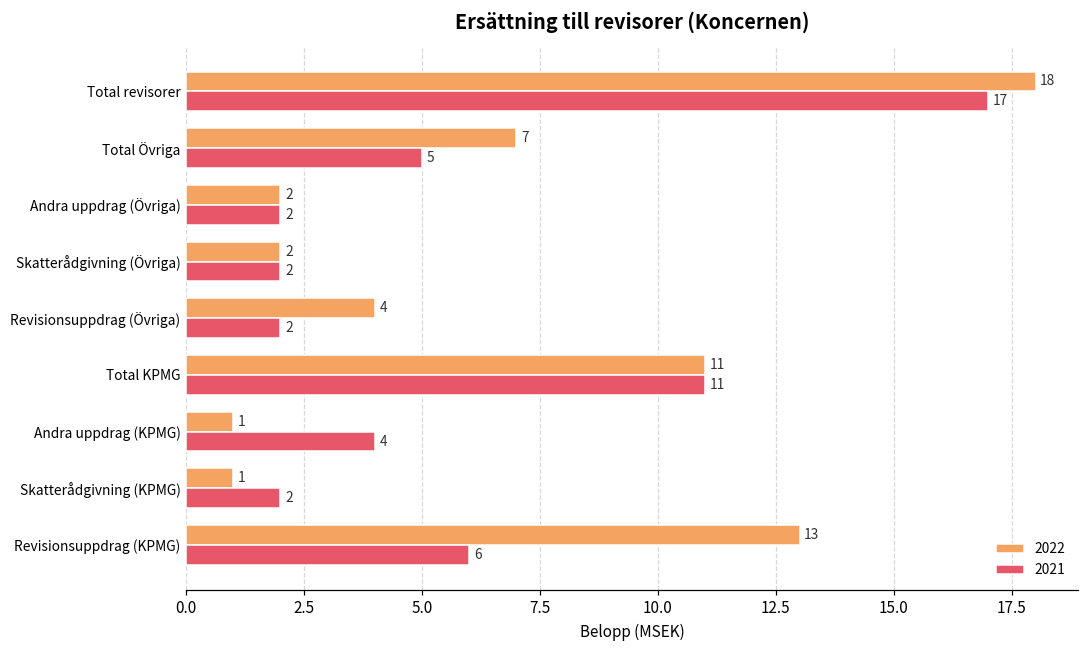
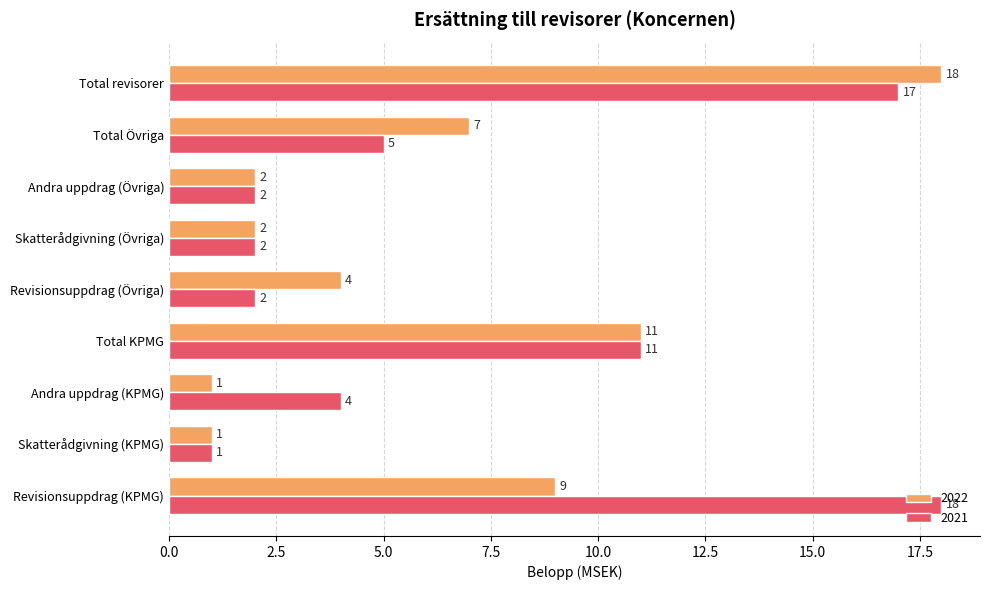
2021, Skatterådgivning (KPMG): 2 -> 1
2022, Revisionsuppdrag (KPMG): 13 -> 9
2021, Revisionsuppdrag (KPMG): 6 -> 18
